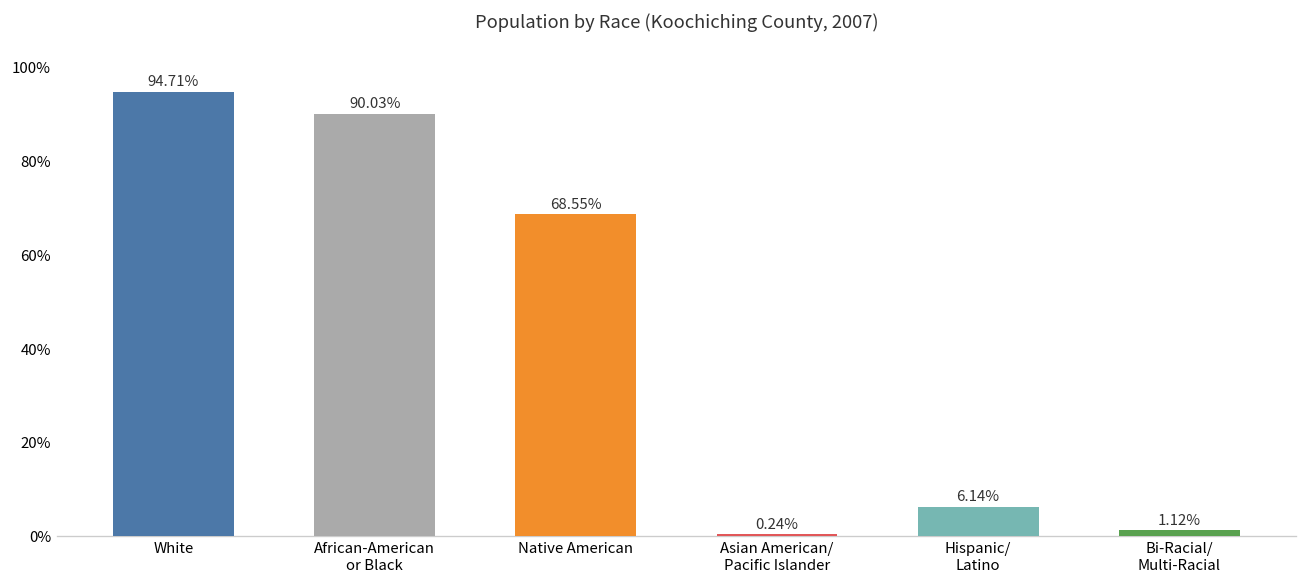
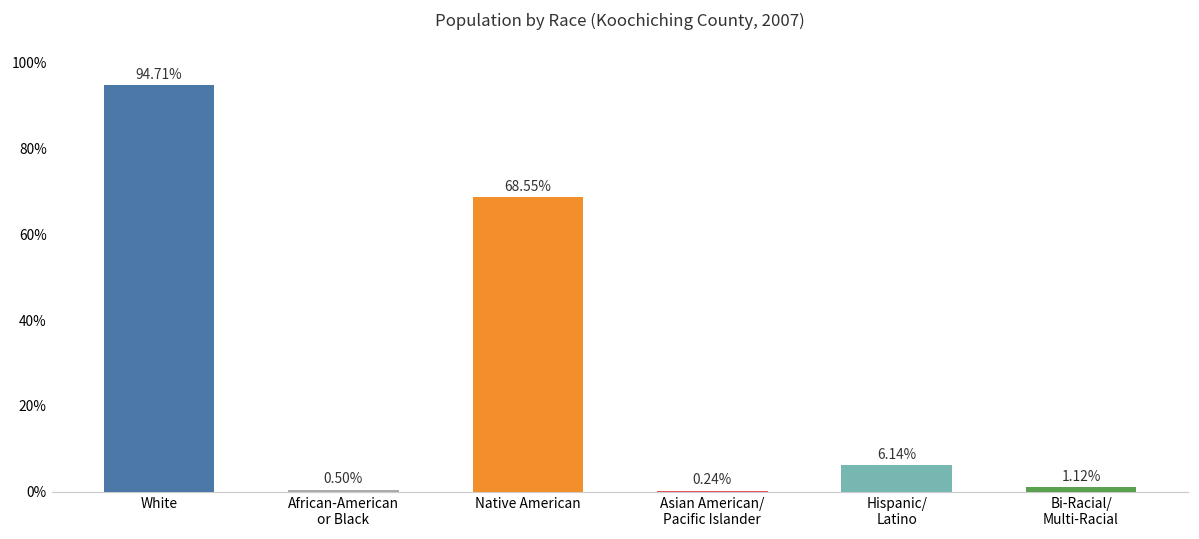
African-American or Black: 90.03% -> 0.50%
